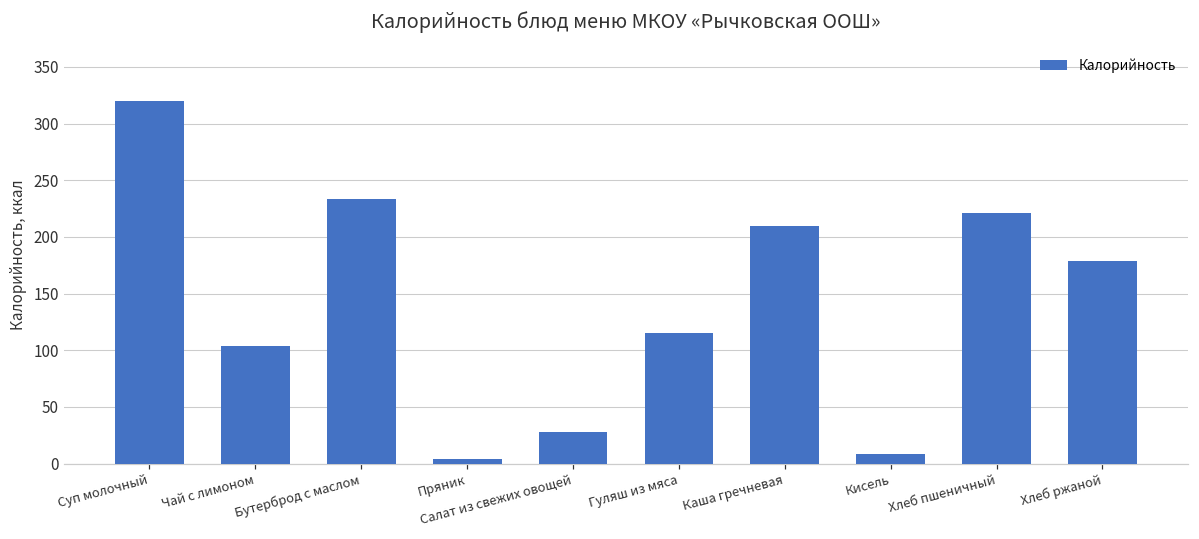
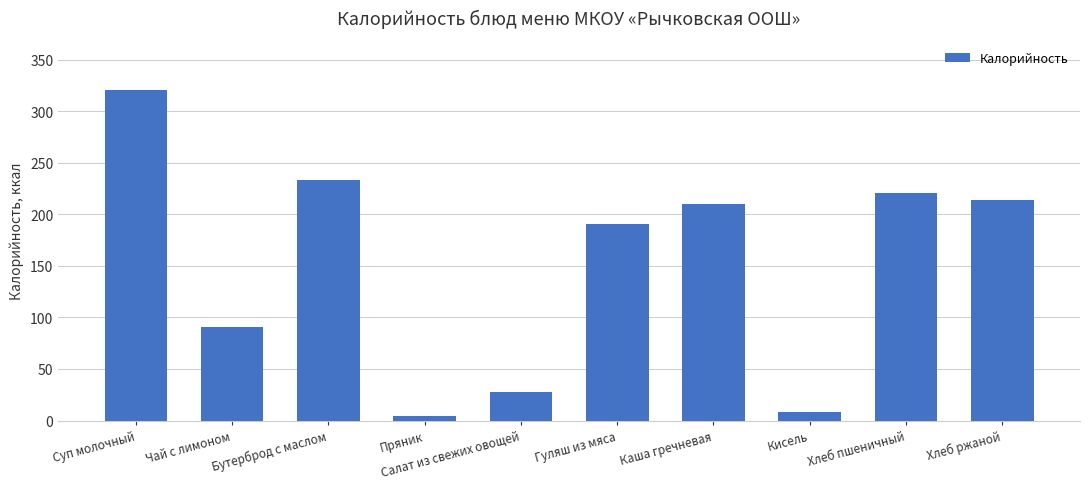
Чай с лимоном: 104 -> 91
Гуляш из мяса: 115 -> 191
Хлеб ржаной: 179 -> 214
